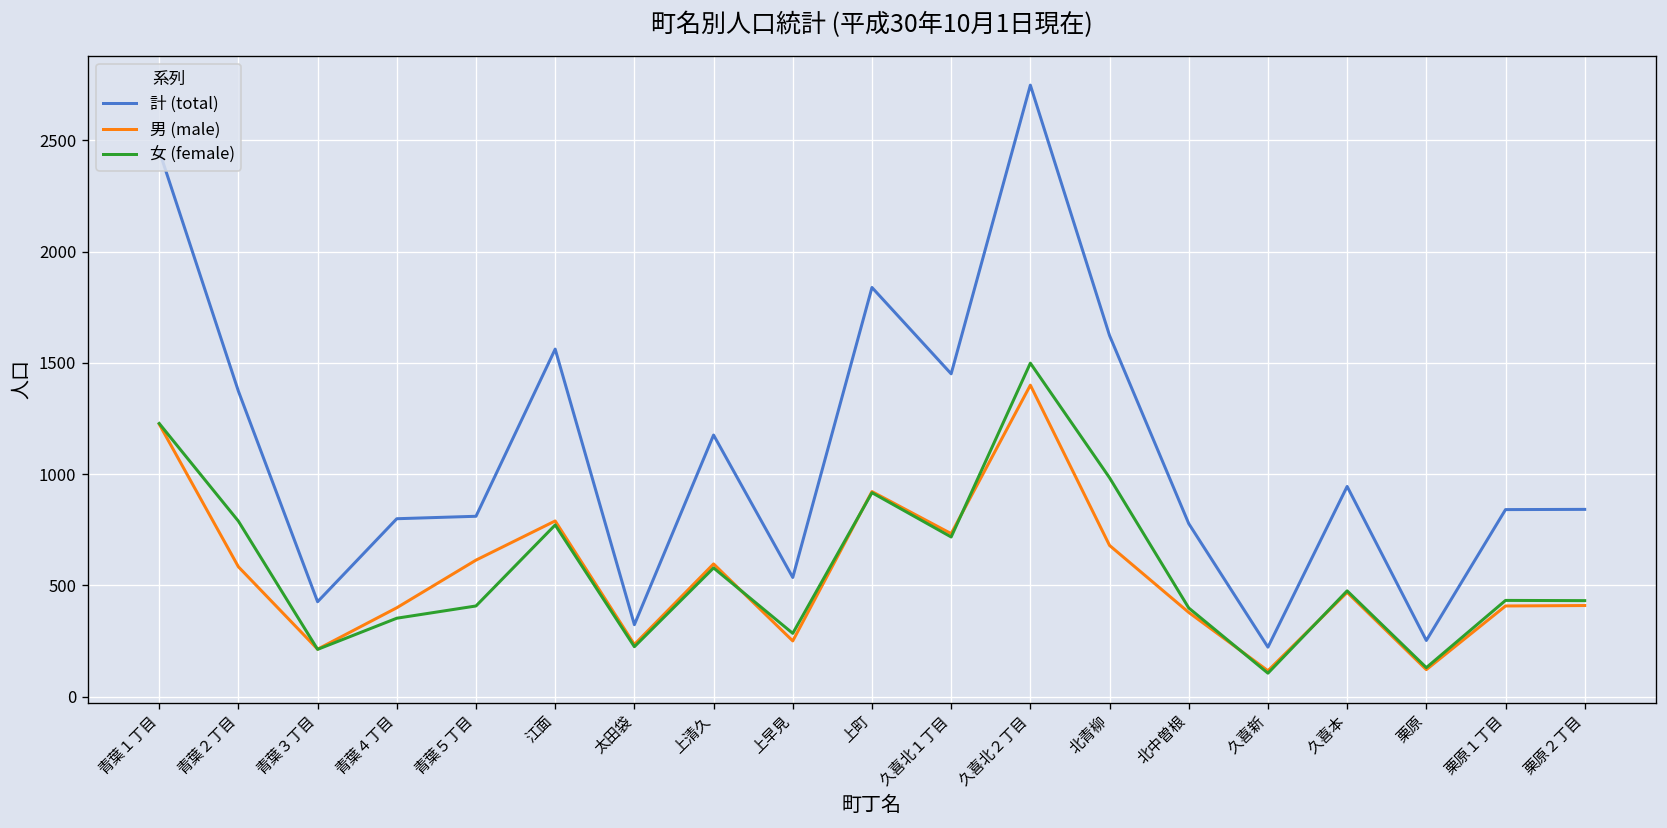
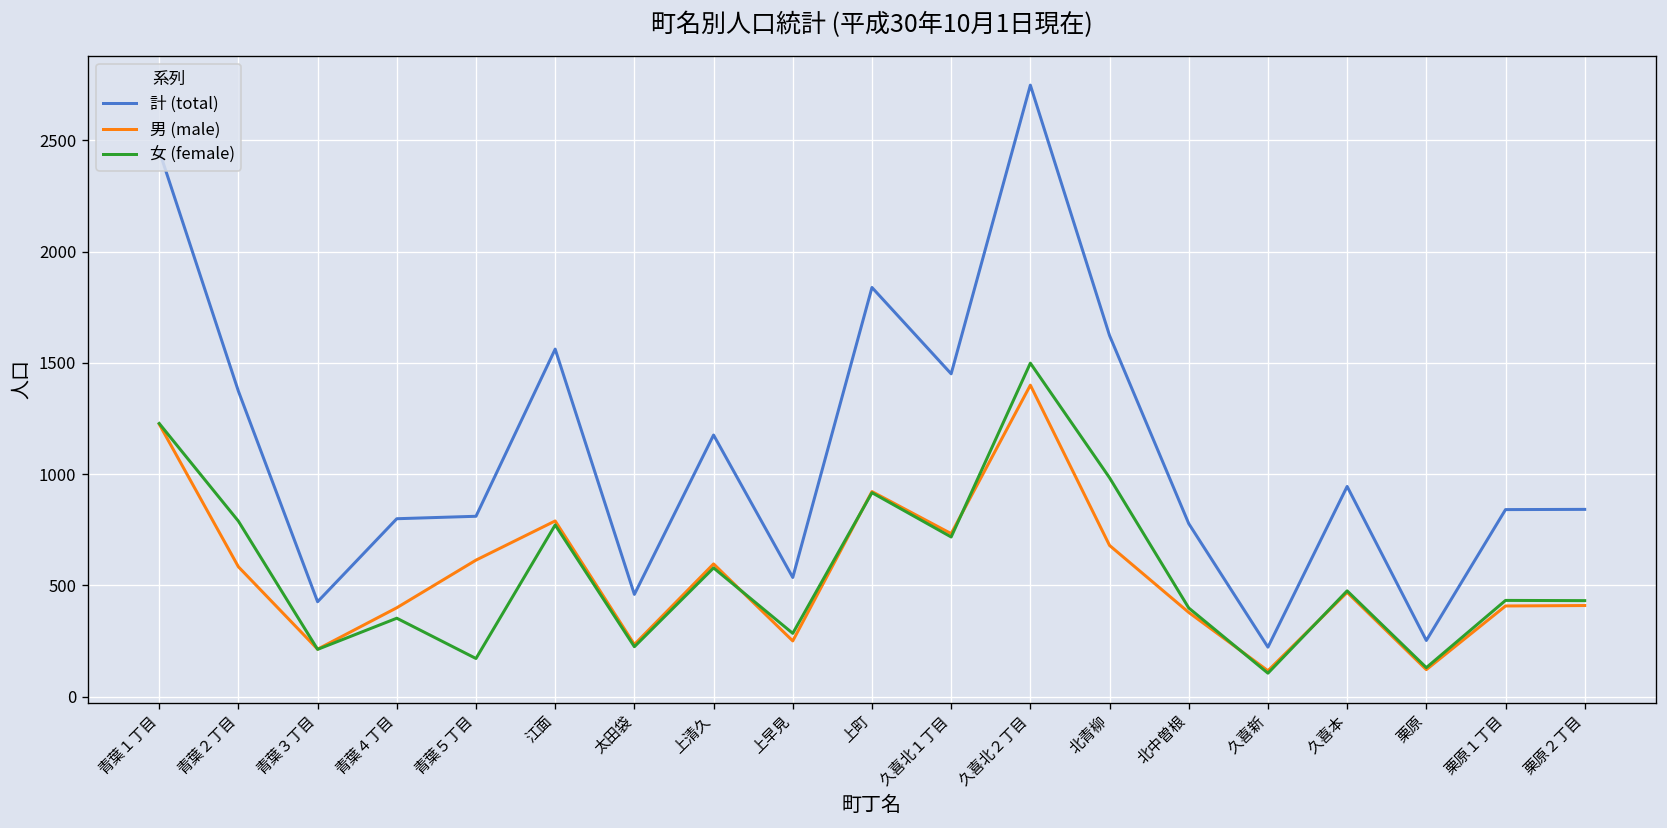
女 (female), 青葉５丁目: 410 -> 170
計 (total), 太田袋: 320 -> 460
